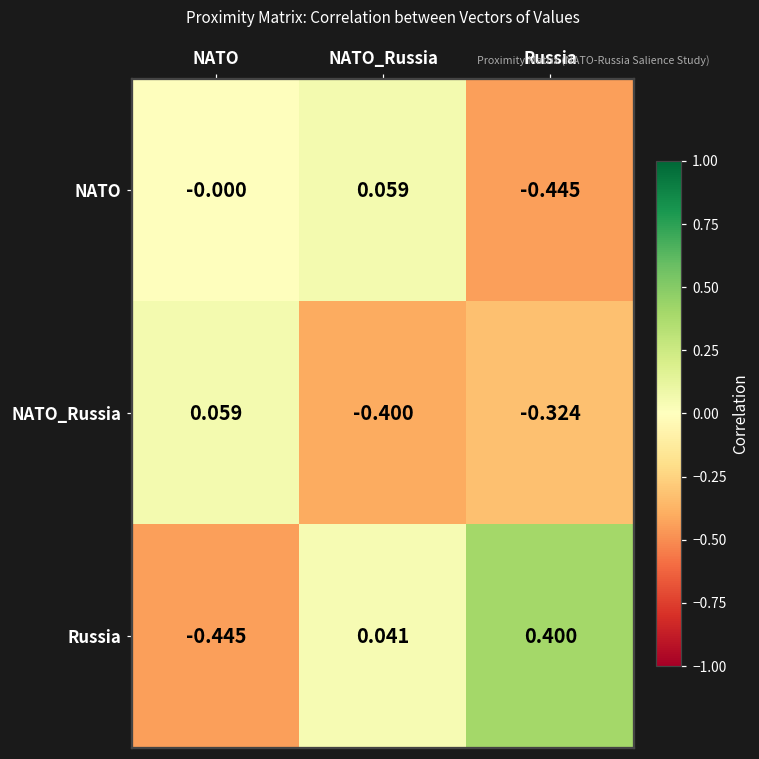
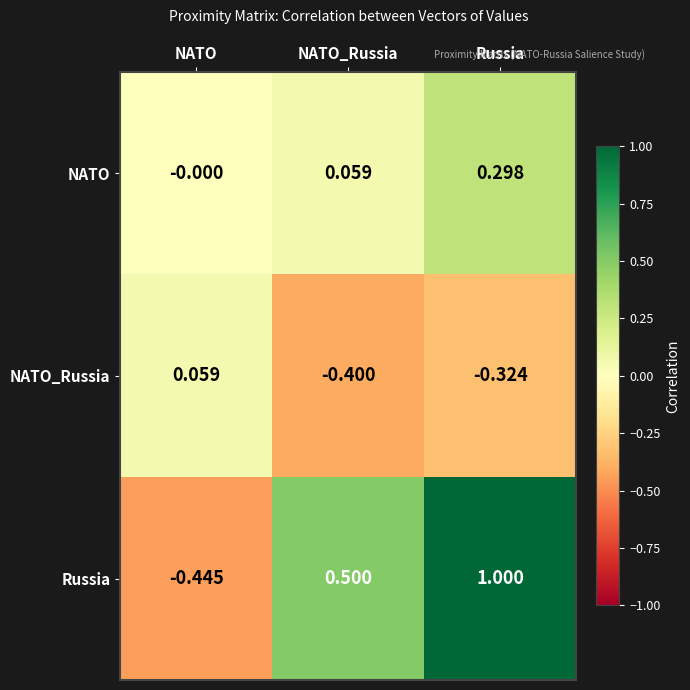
NATO, Russia: -0.445 -> 0.298
Russia, NATO_Russia: 0.041 -> 0.500
Russia, Russia: 0.400 -> 1.000
